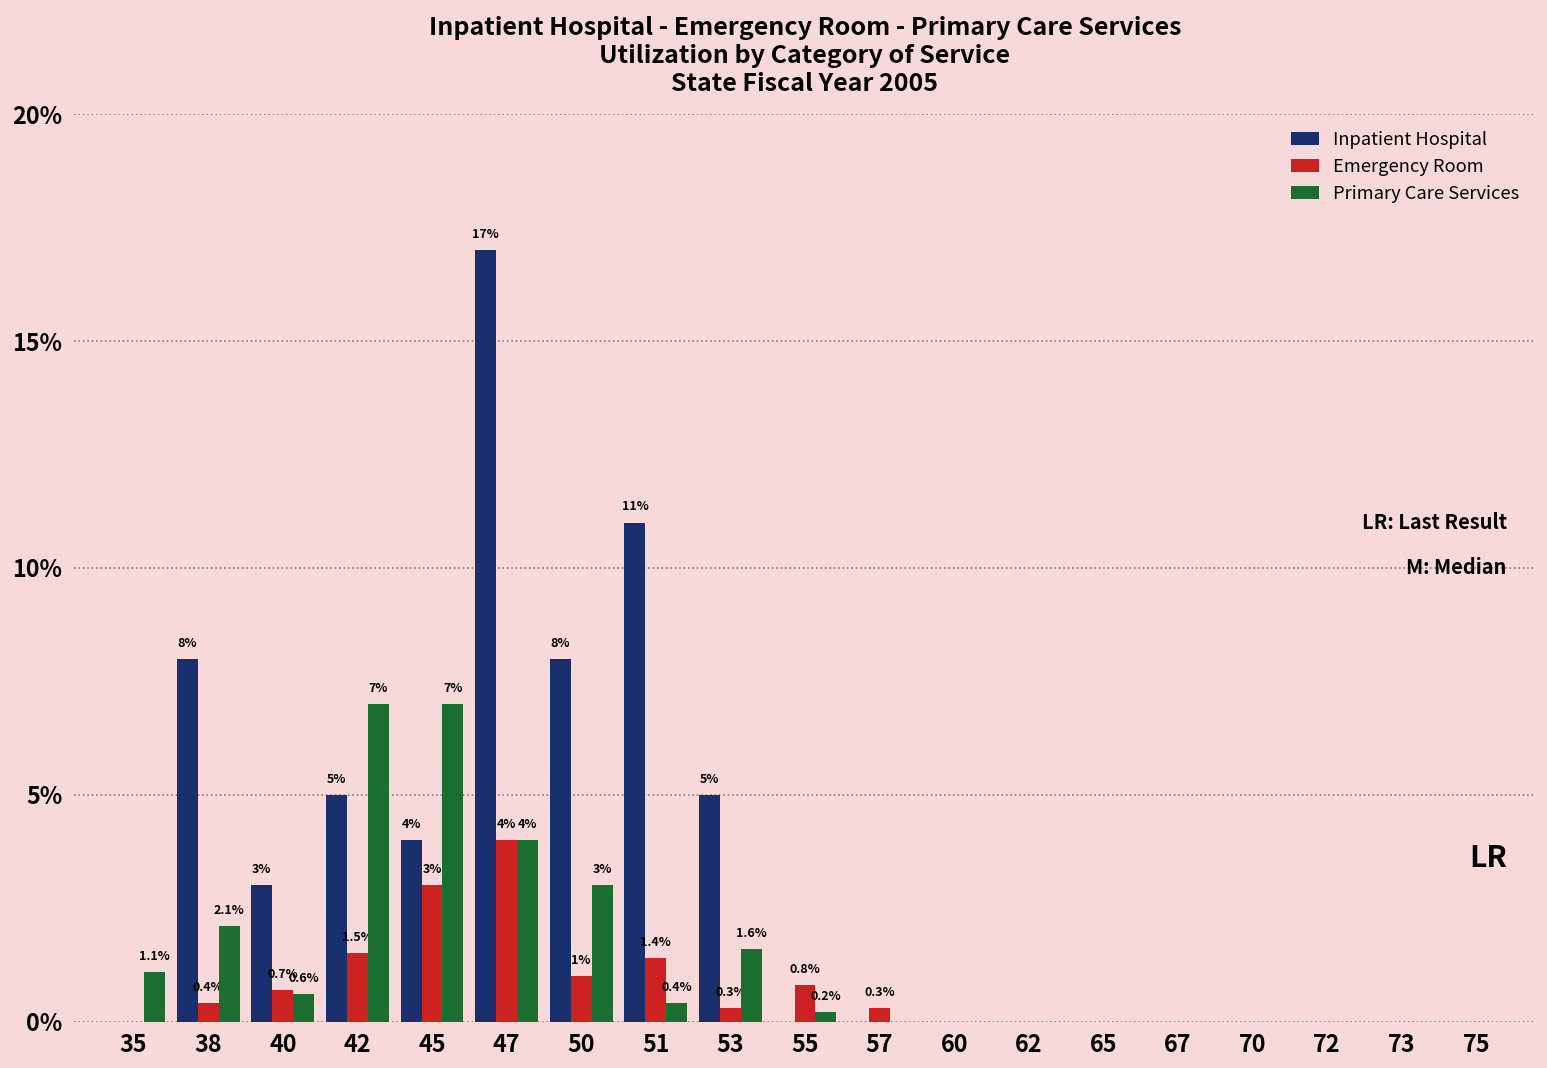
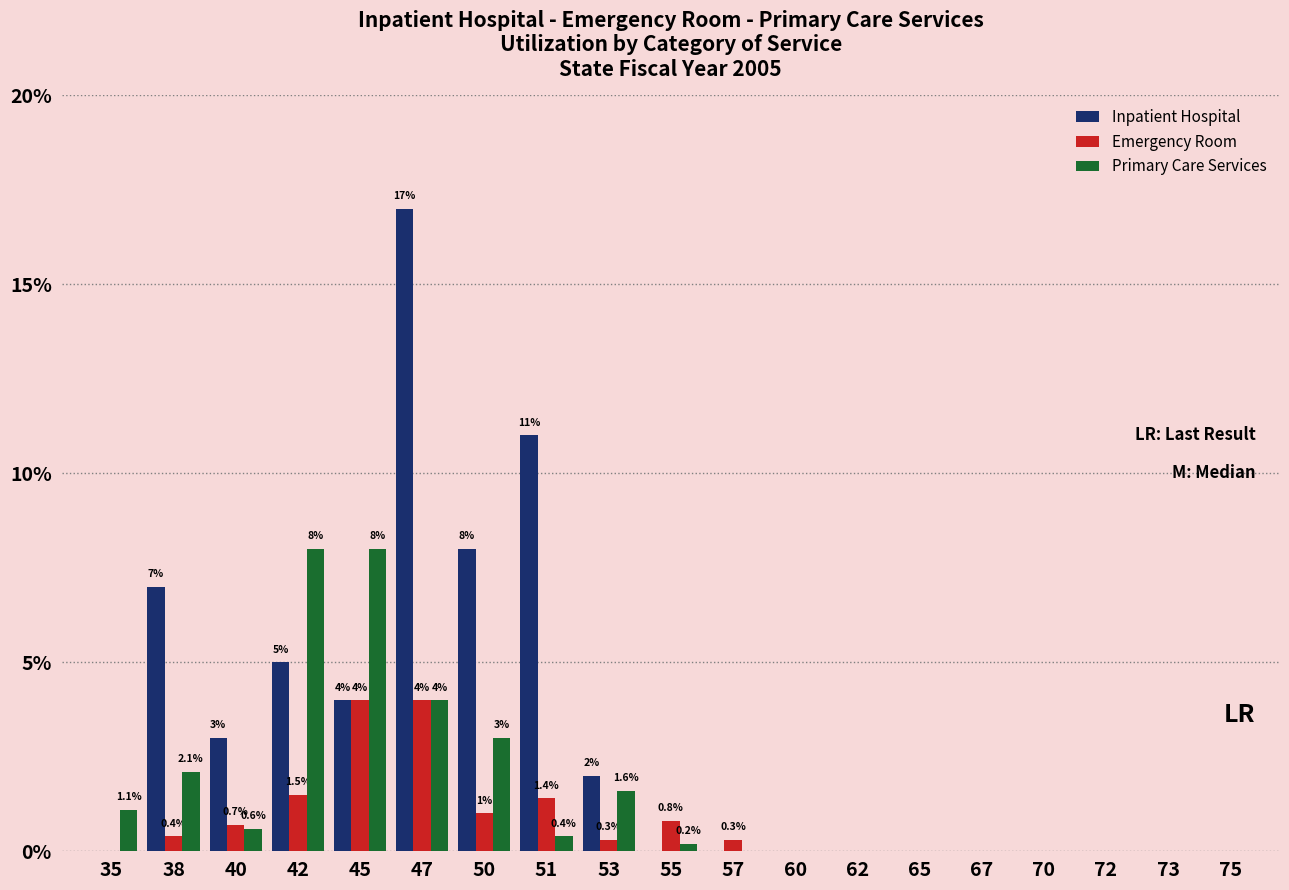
Inpatient Hospital, 38: 8% -> 7%
Primary Care Services, 42: 7% -> 8%
Emergency Room, 45: 3% -> 4%
Primary Care Services, 45: 7% -> 8%
Inpatient Hospital, 53: 5% -> 2%
